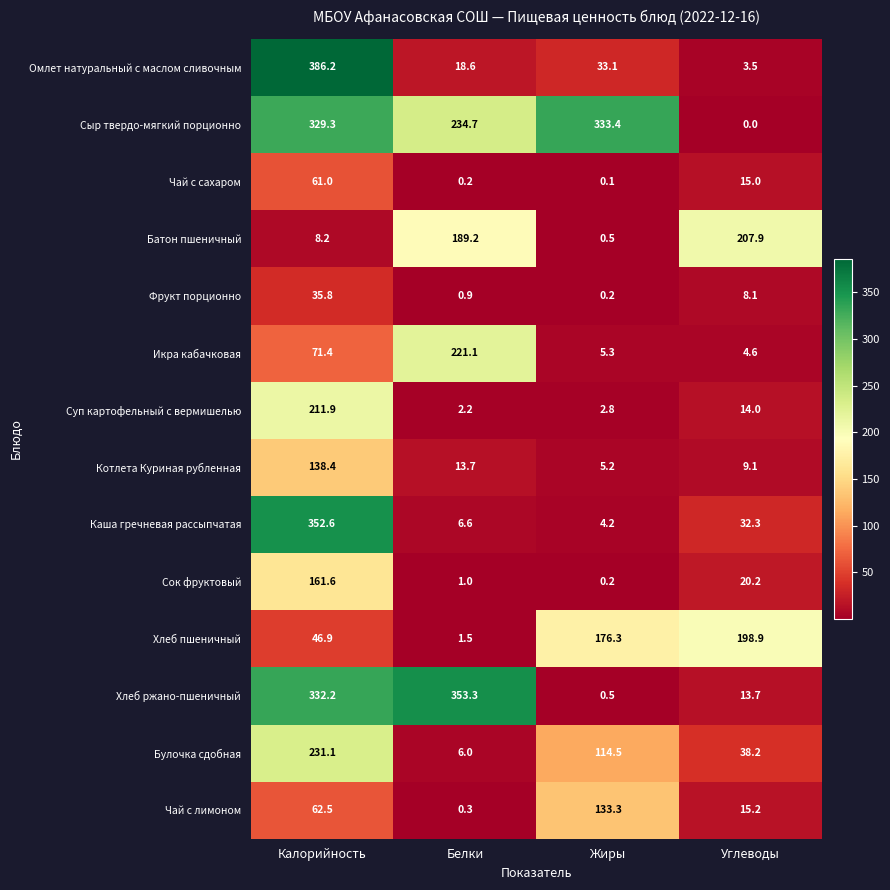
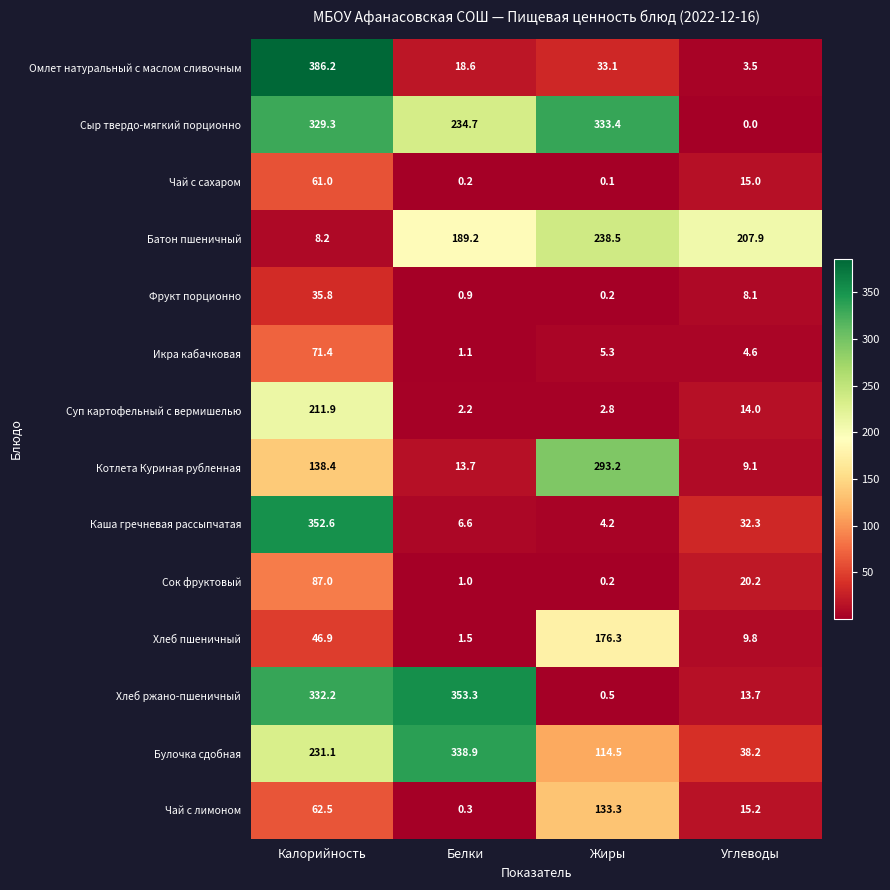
Батон пшеничный, Жиры: 0.5 -> 238.5
Икра кабачковая, Белки: 221.1 -> 1.1
Котлета Куриная рубленная, Жиры: 5.2 -> 293.2
Сок фруктовый, Калорийность: 161.6 -> 87.0
Хлеб пшеничный, Углеводы: 198.9 -> 9.8
Булочка сдобная, Белки: 6.0 -> 338.9
